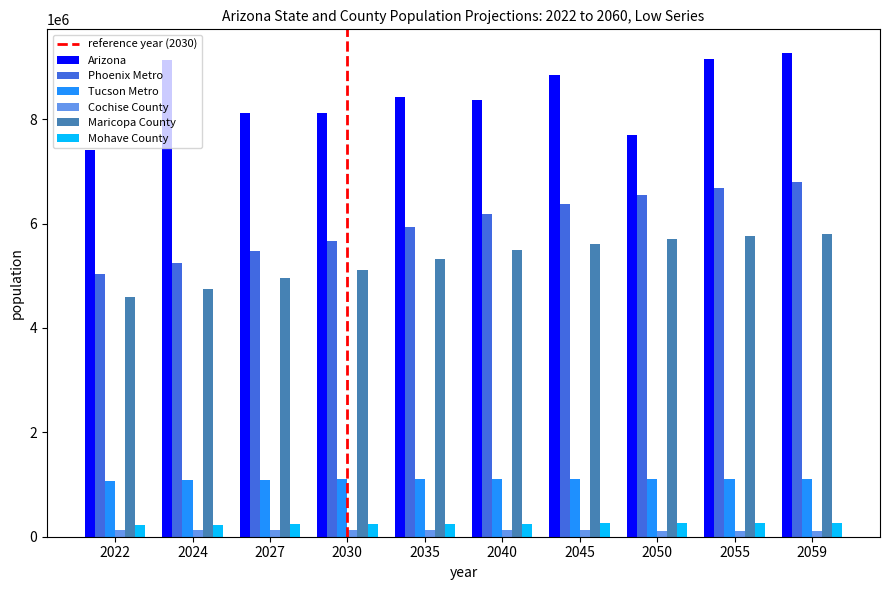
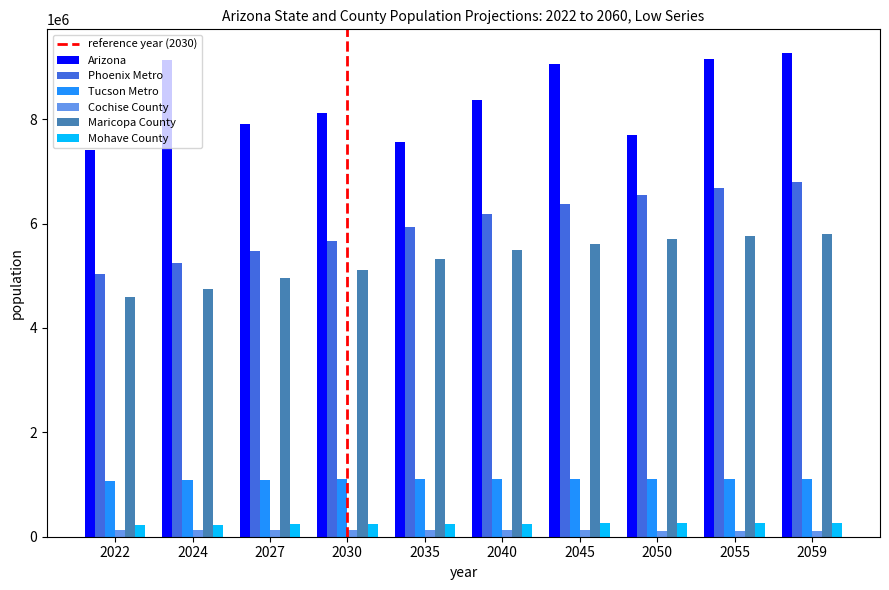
Arizona, 2027: 8100000 -> 7900000
Arizona, 2035: 8400000 -> 7600000
Arizona, 2045: 8900000 -> 9100000
